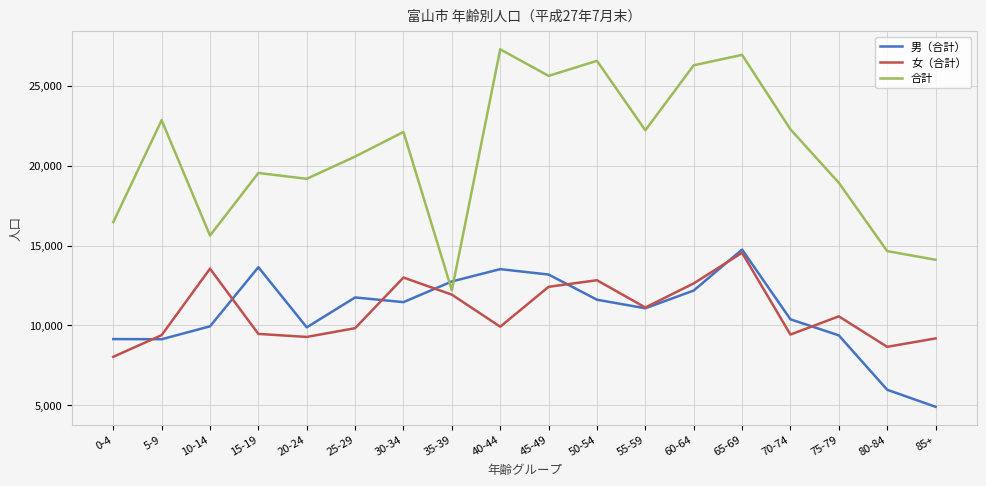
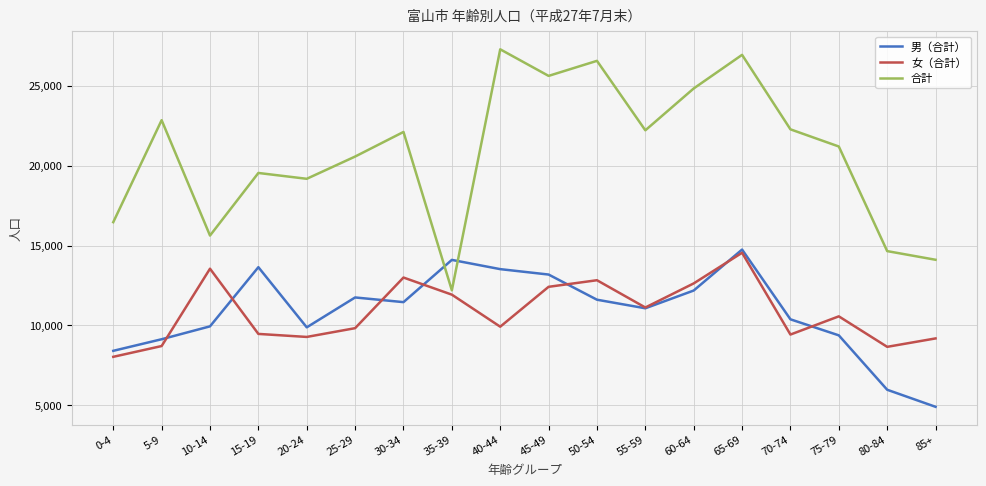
男（合計）, 0-4: 9,200 -> 8,400
女（合計）, 5-9: 9,400 -> 8,700
男（合計）, 35-39: 12,800 -> 14,100
合計, 60-64: 26,300 -> 24,800
合計, 75-79: 18,900 -> 21,200
